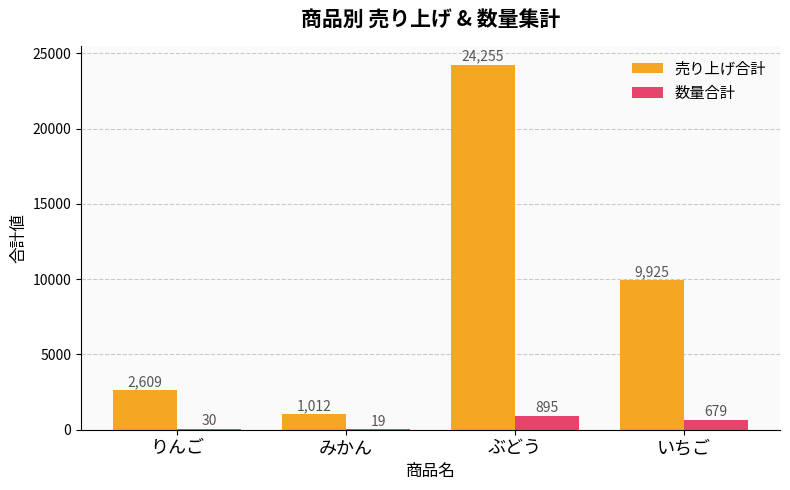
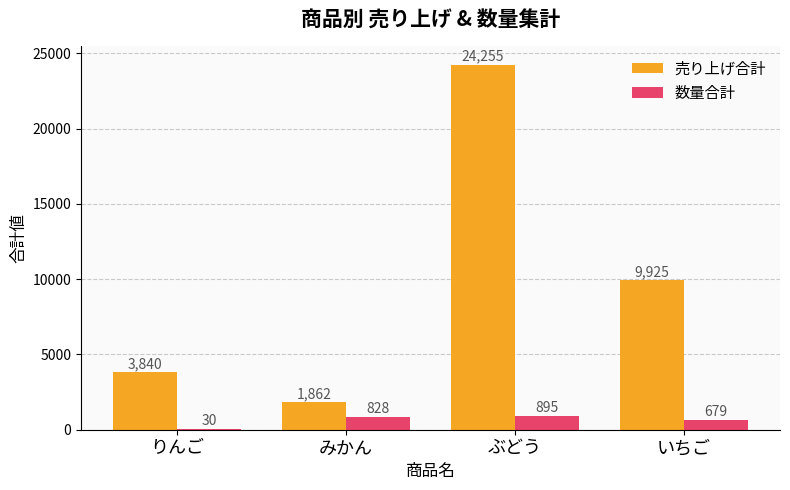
売り上げ合計, りんご: 2,609 -> 3,840
売り上げ合計, みかん: 1,012 -> 1,862
数量合計, みかん: 19 -> 828
